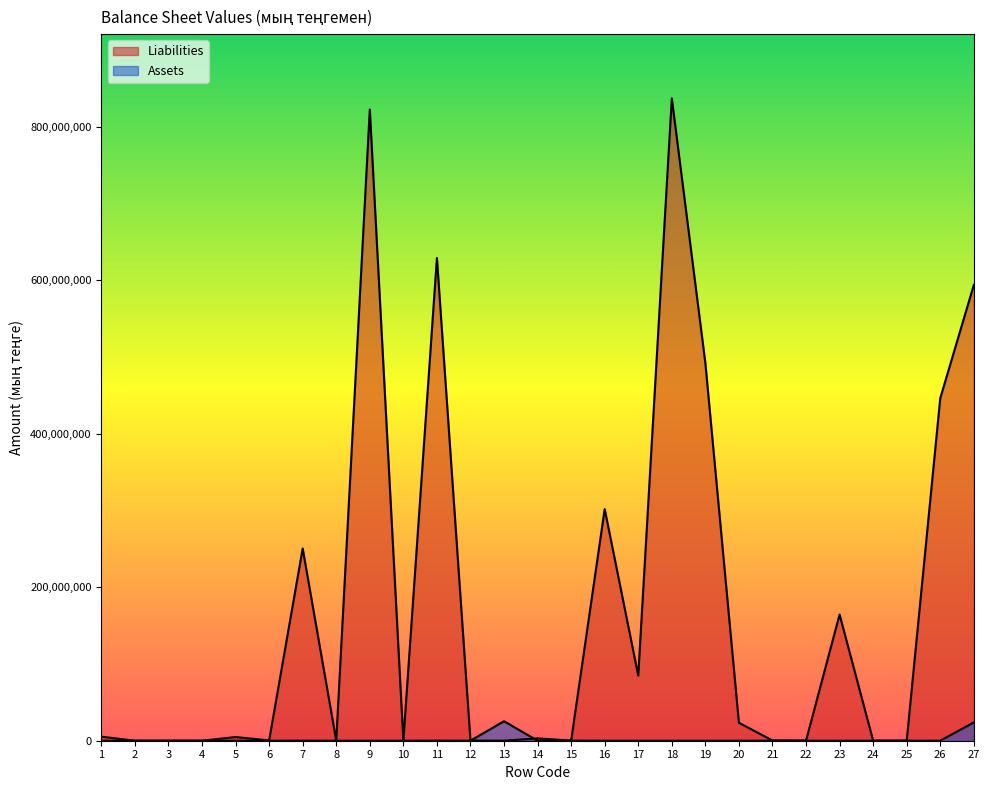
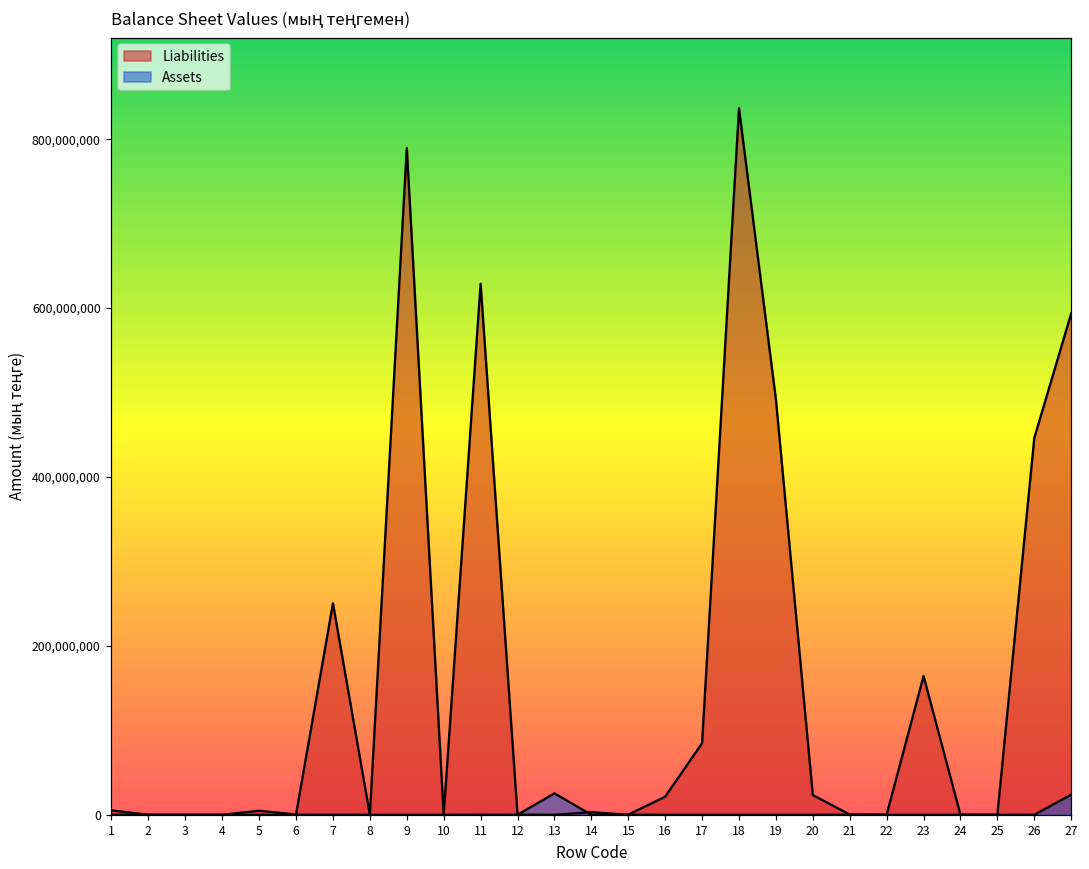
Liabilities, 9: 820,000,000 -> 790,000,000
Liabilities, 16: 300,000,000 -> 20,000,000
